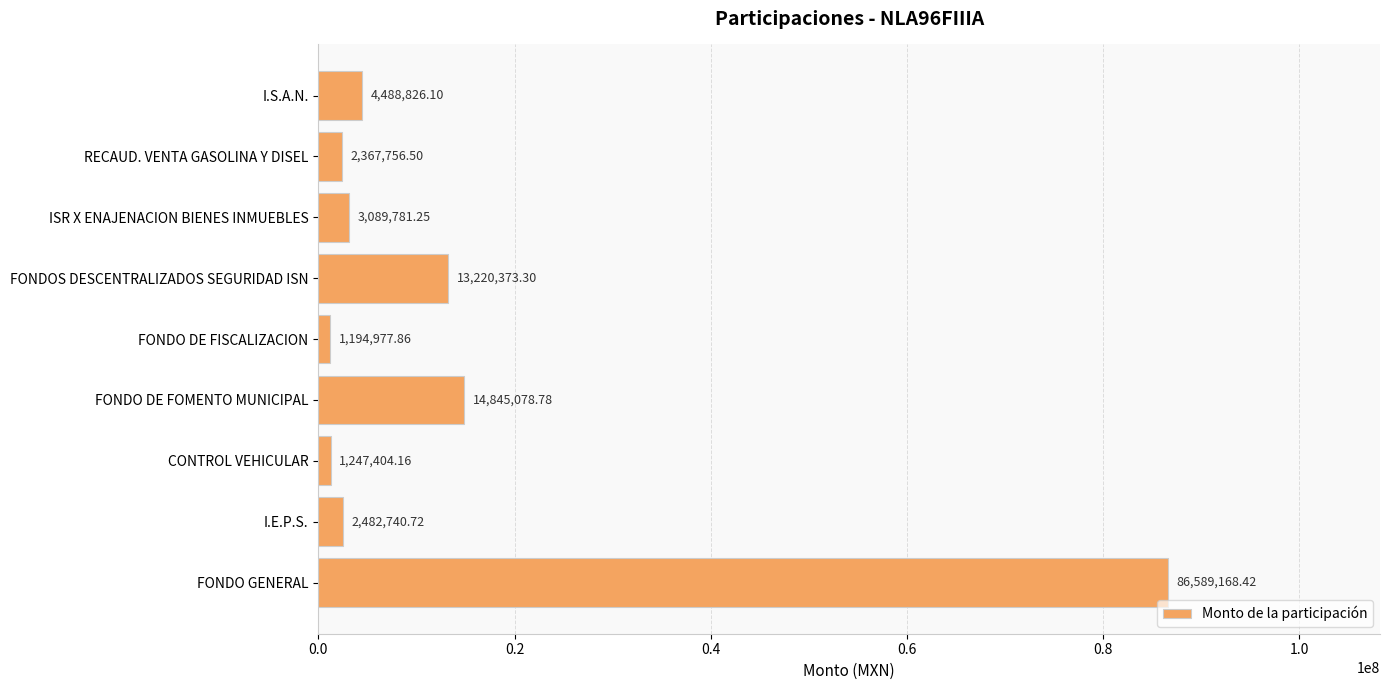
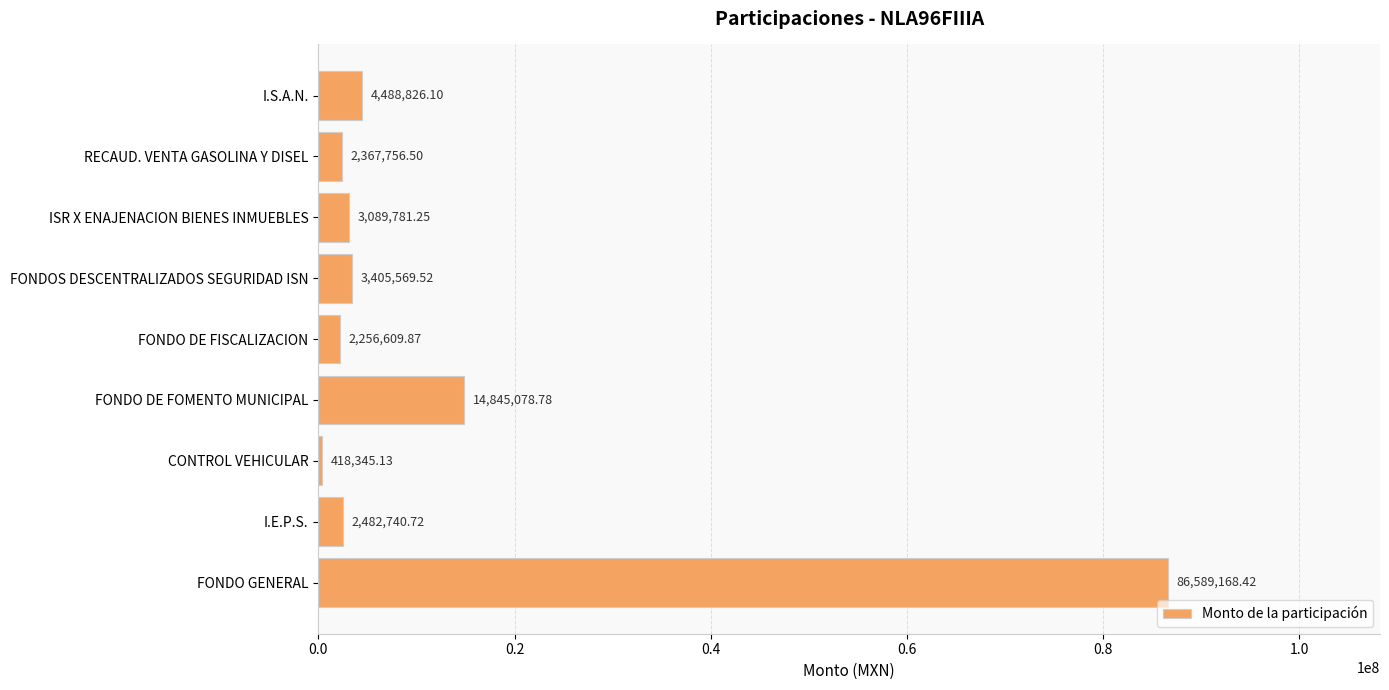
FONDOS DESCENTRALIZADOS SEGURIDAD ISN: 13,220,373.30 -> 3,405,569.52
FONDO DE FISCALIZACION: 1,194,977.86 -> 2,256,609.87
CONTROL VEHICULAR: 1,247,404.16 -> 418,345.13
